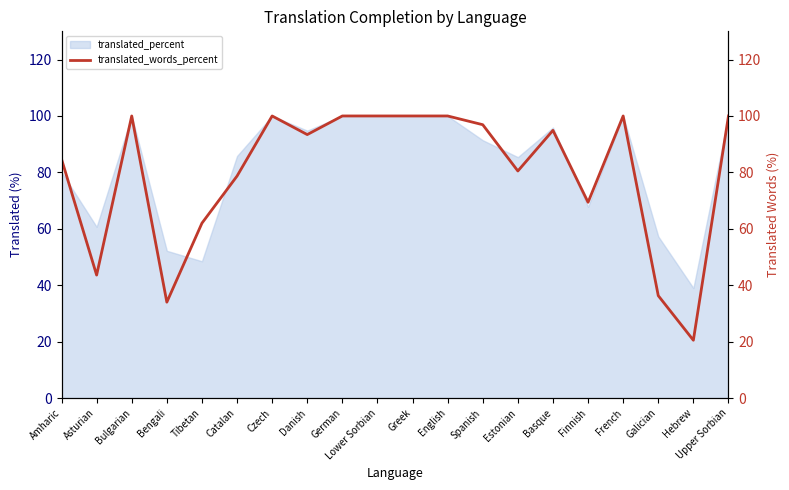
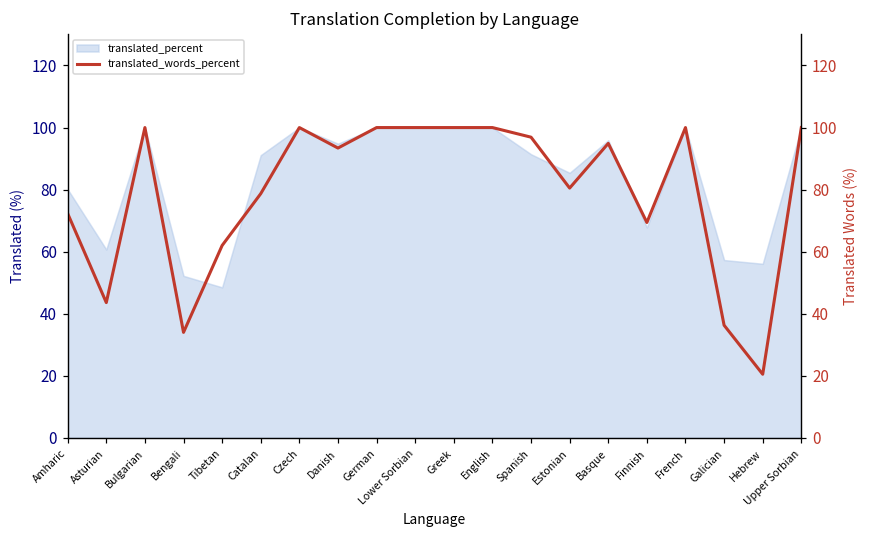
translated_percent, Catalan: 86 -> 91
translated_percent, Hebrew: 39 -> 56
translated_words_percent, Amharic: 85 -> 72
